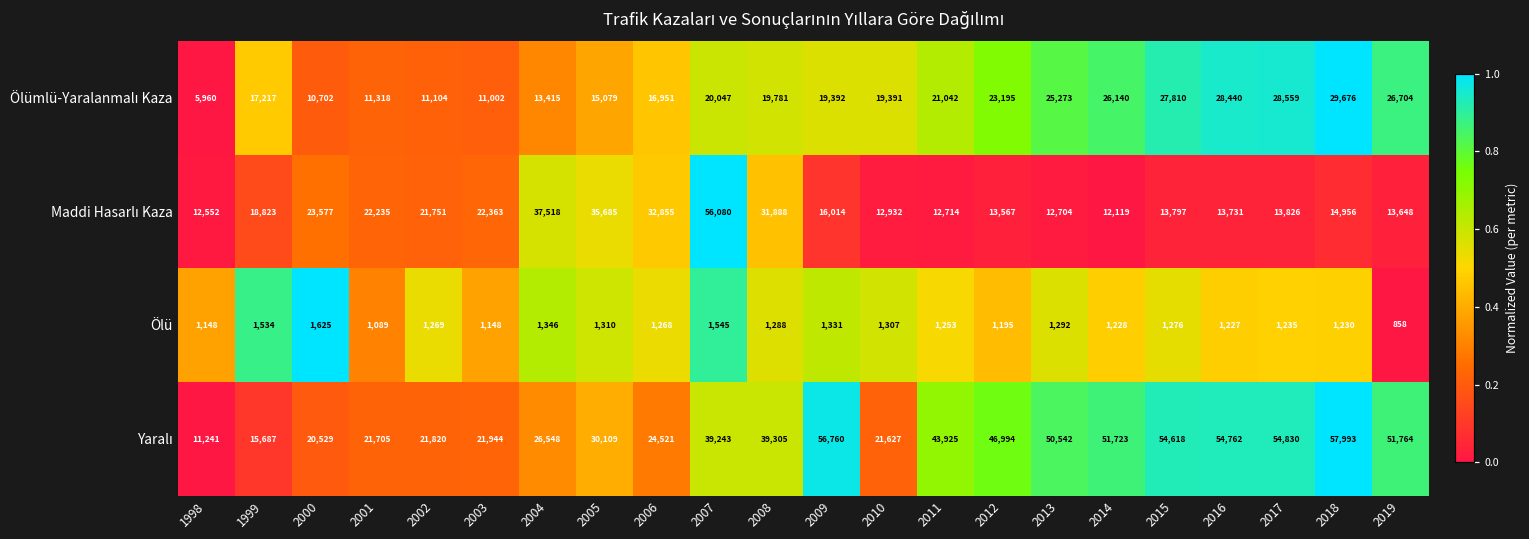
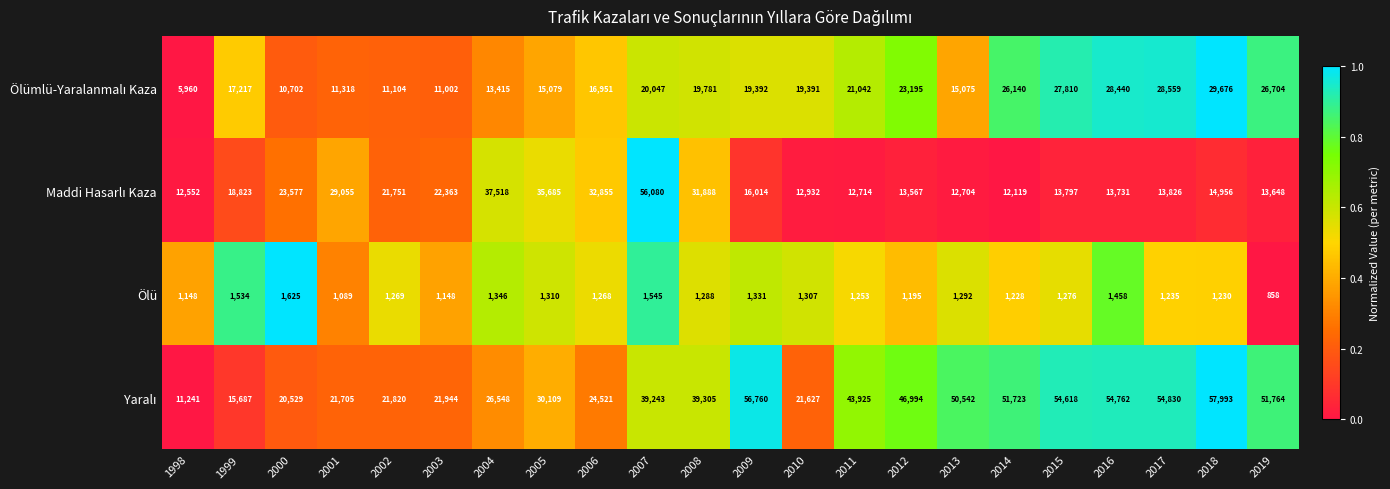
Ölümlü-Yaralanmalı Kaza, 2013: 25,273 -> 15,075
Maddi Hasarlı Kaza, 2001: 22,235 -> 29,055
Ölü, 2016: 1,227 -> 1,458
